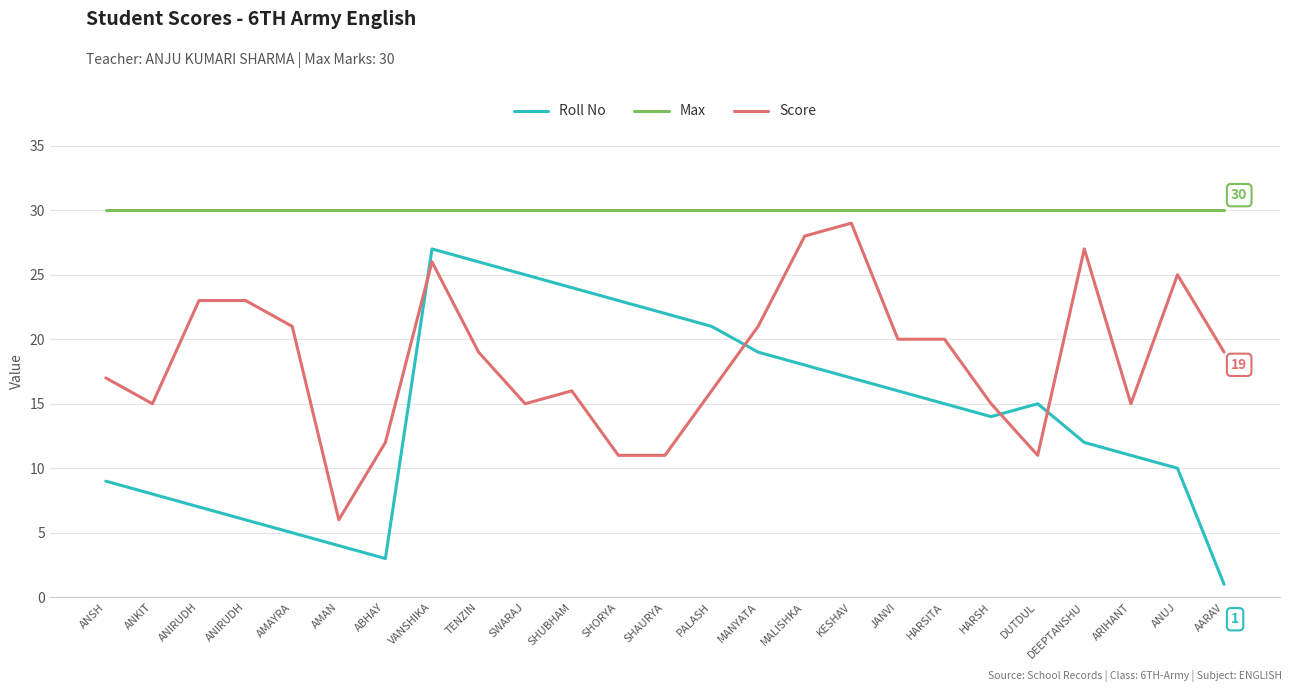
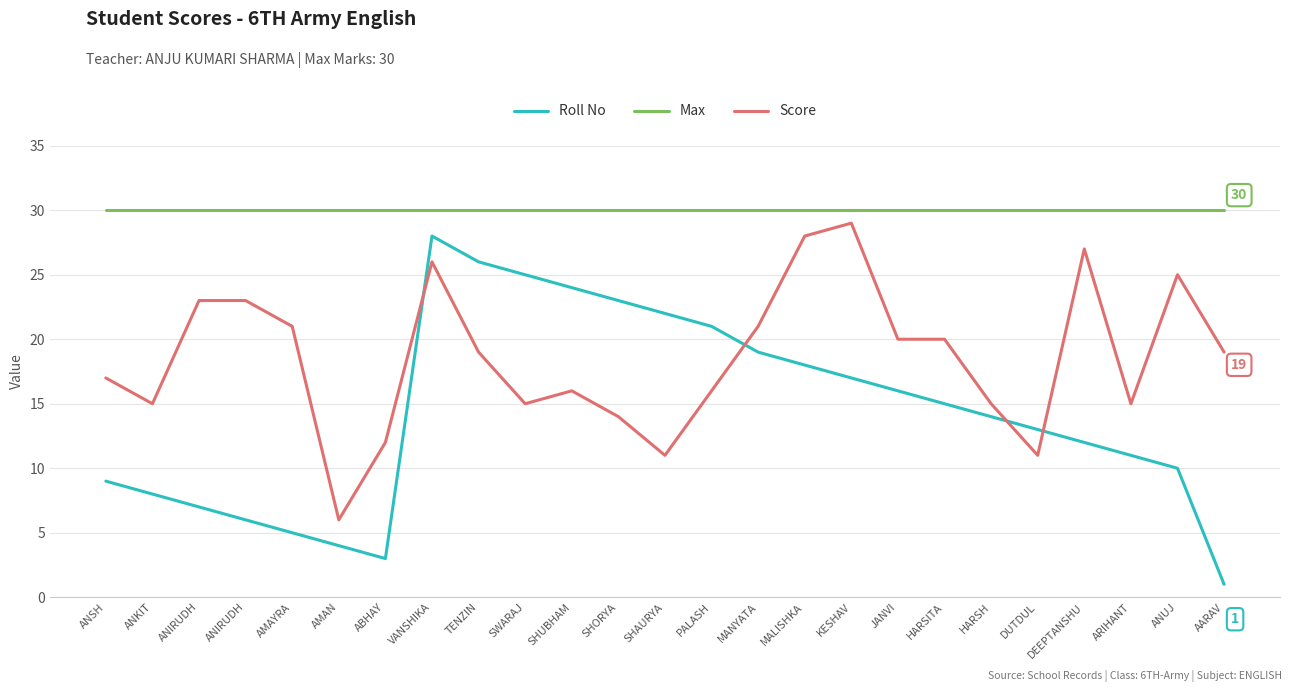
Roll No, VANSHIKA: 27 -> 28
Score, SHORYA: 11 -> 14
Roll No, DUTDUL: 15 -> 13
